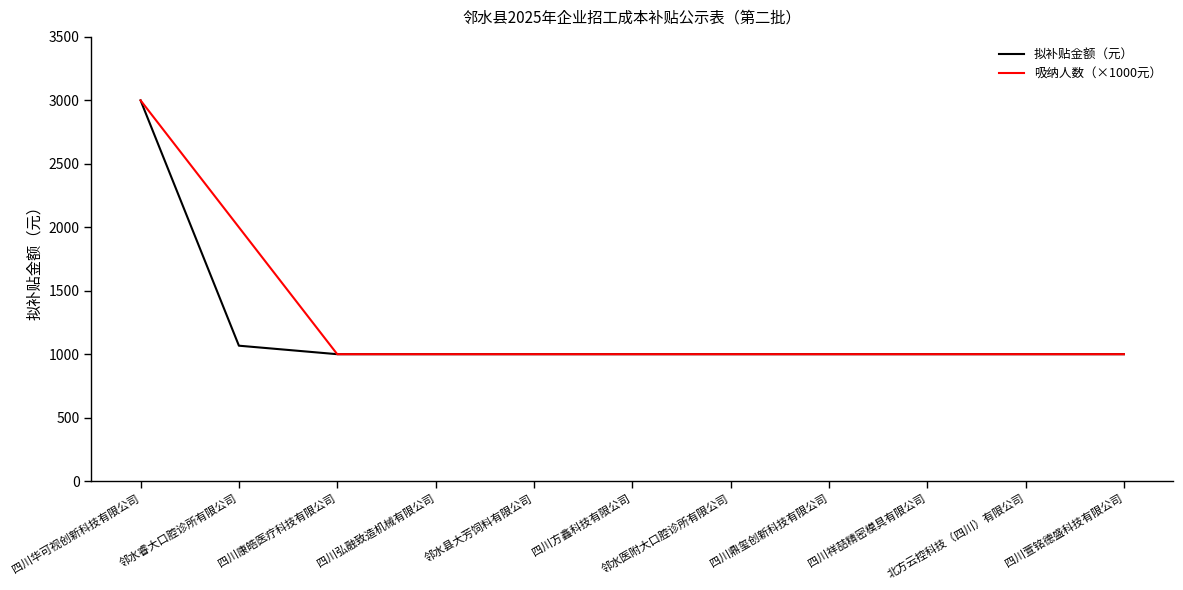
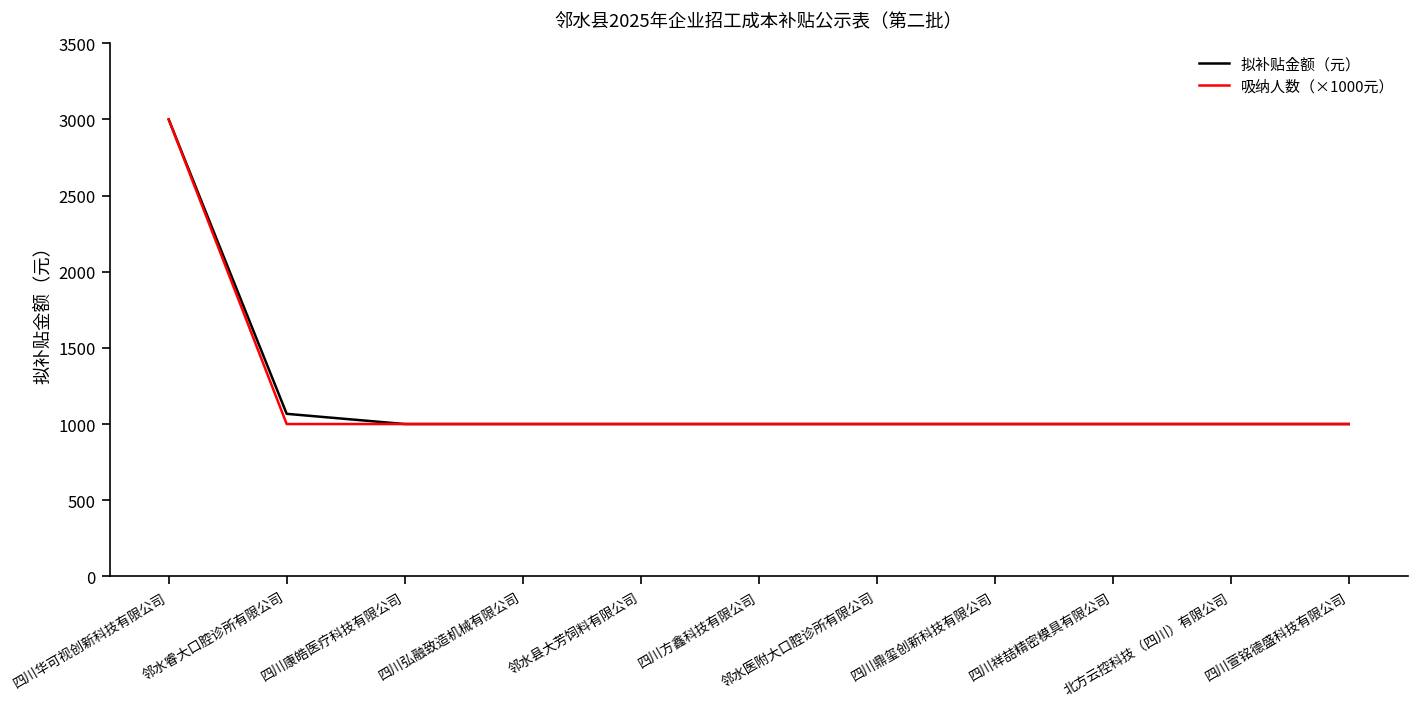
吸纳人数（×1000元）, 邻水睿大口腔诊所有限公司: 2000 -> 1000
